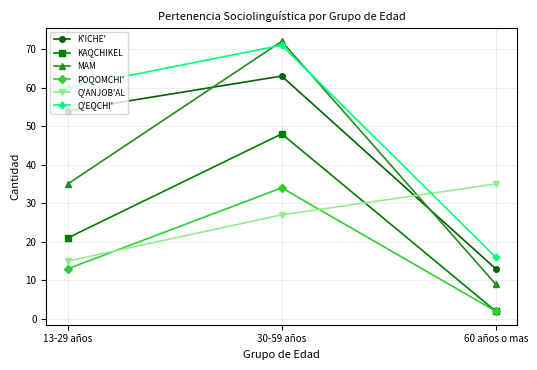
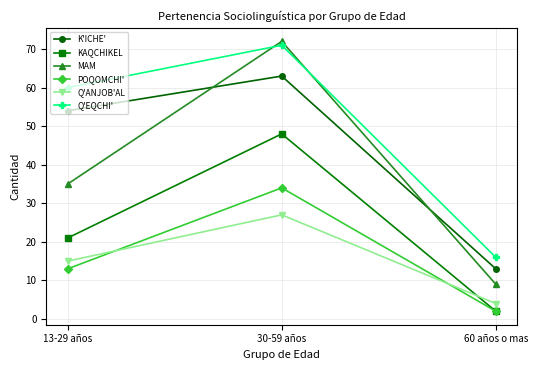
Q'ANJOB'AL, 60 años o mas: 35 -> 4
